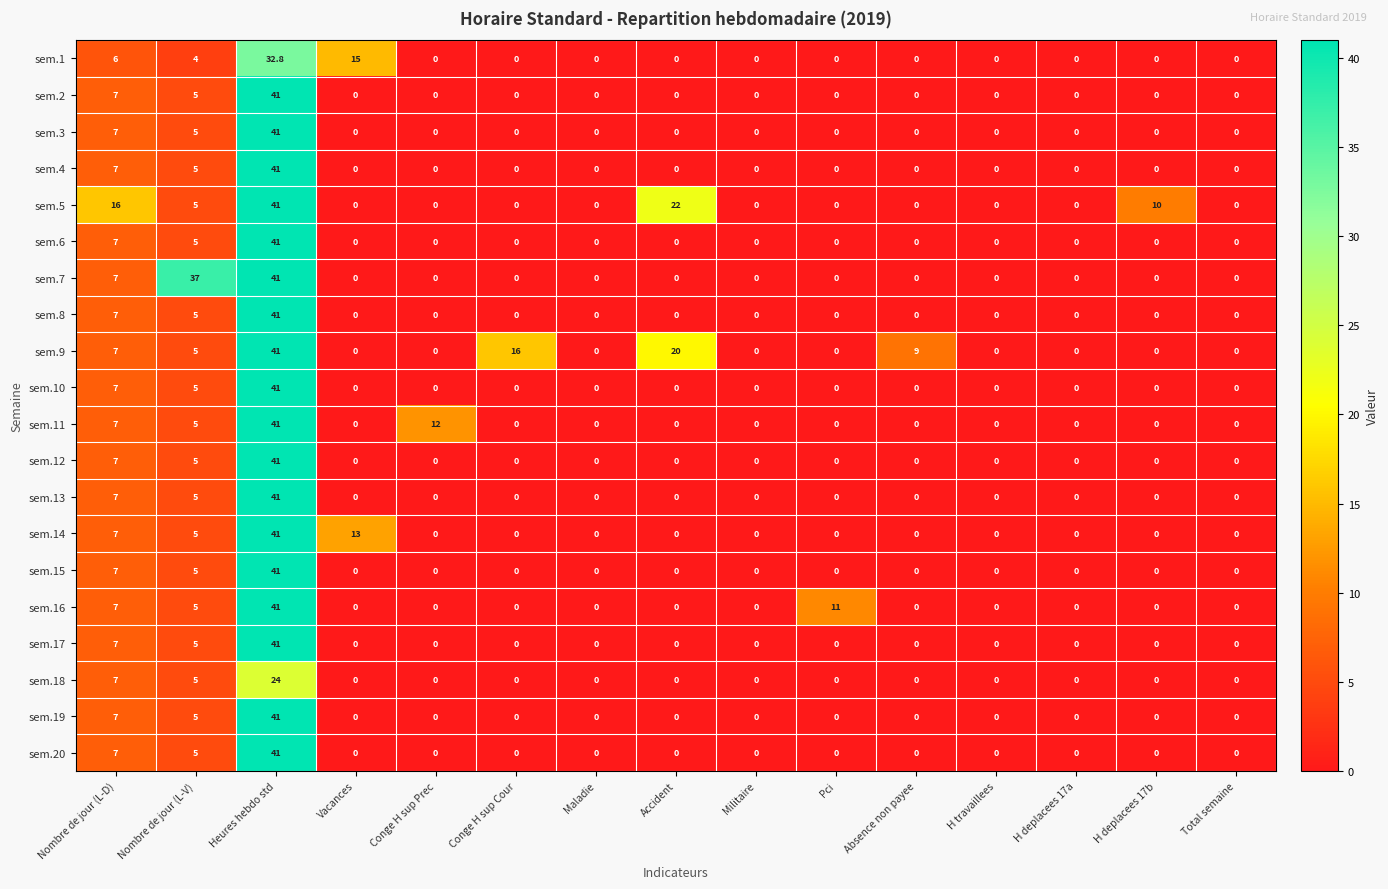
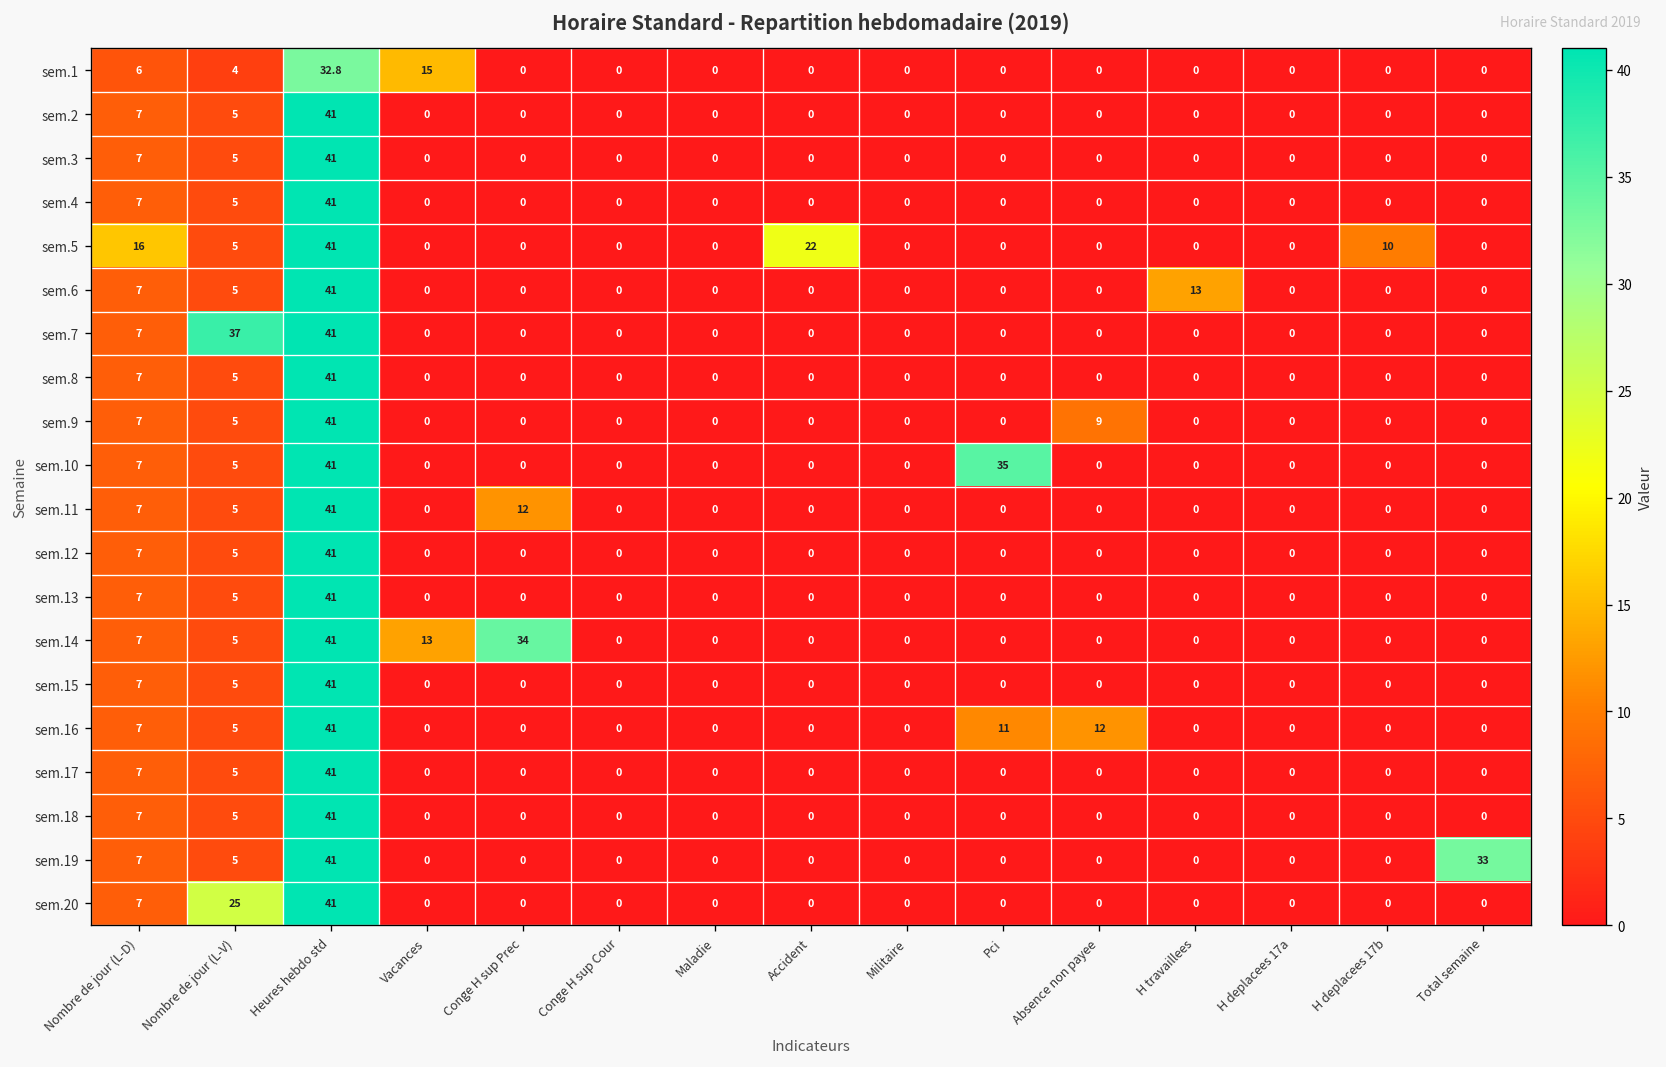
sem.6, H travaillees: 0 -> 13
sem.9, Conge H sup Cour: 16 -> 0
sem.9, Accident: 20 -> 0
sem.10, Pci: 0 -> 35
sem.14, Conge H sup Prec: 0 -> 34
sem.16, Absence non payee: 0 -> 12
sem.18, Heures hebdo std: 24 -> 41
sem.19, Total semaine: 0 -> 33
sem.20, Nombre de jour (L-V): 5 -> 25
